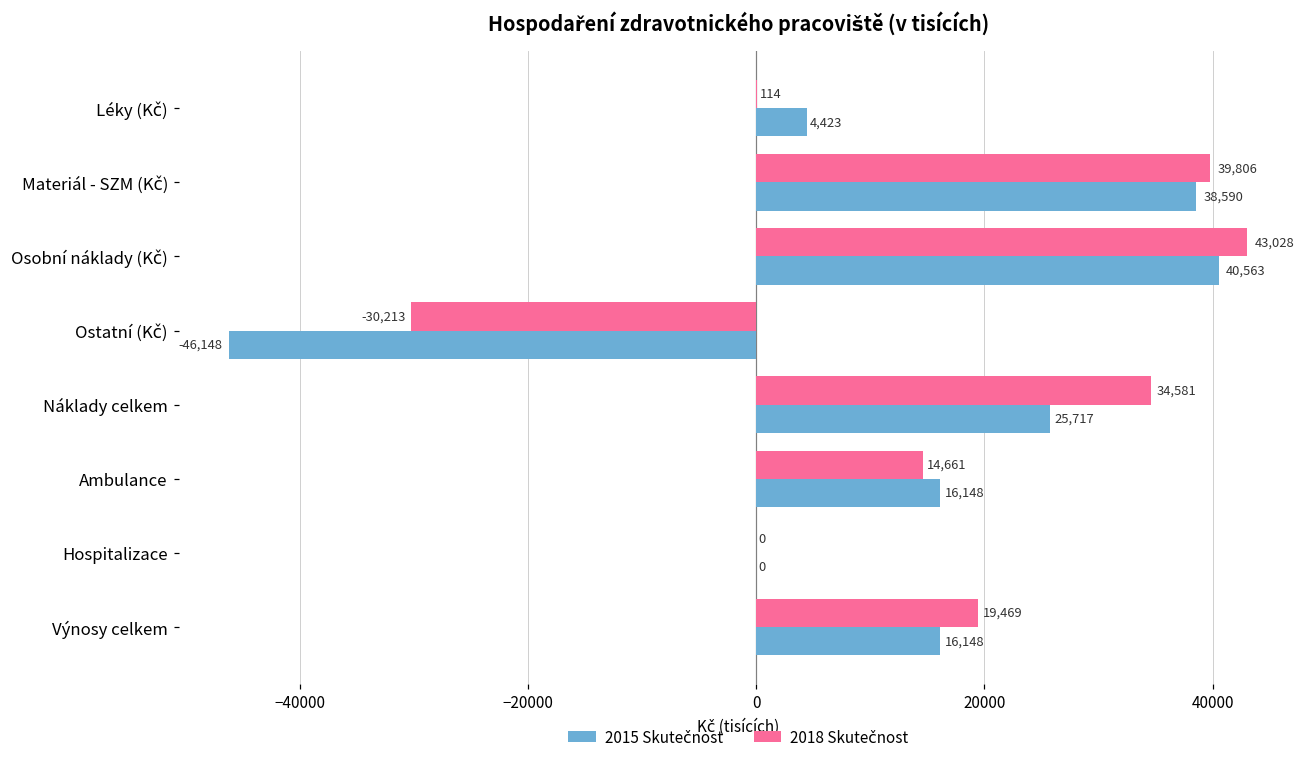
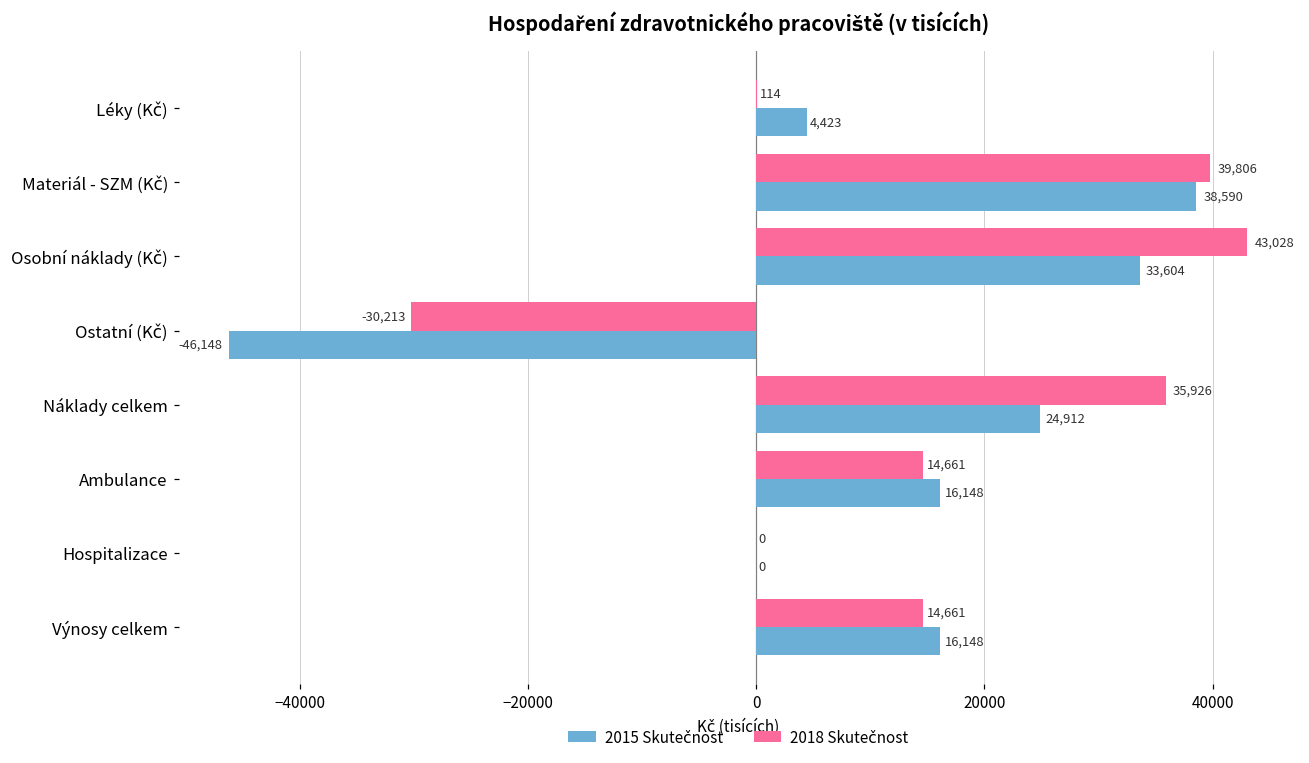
2015 Skutečnost, Osobní náklady (Kč): 40,563 -> 33,604
2018 Skutečnost, Náklady celkem: 34,581 -> 35,926
2015 Skutečnost, Náklady celkem: 25,717 -> 24,912
2018 Skutečnost, Výnosy celkem: 19,469 -> 14,661
